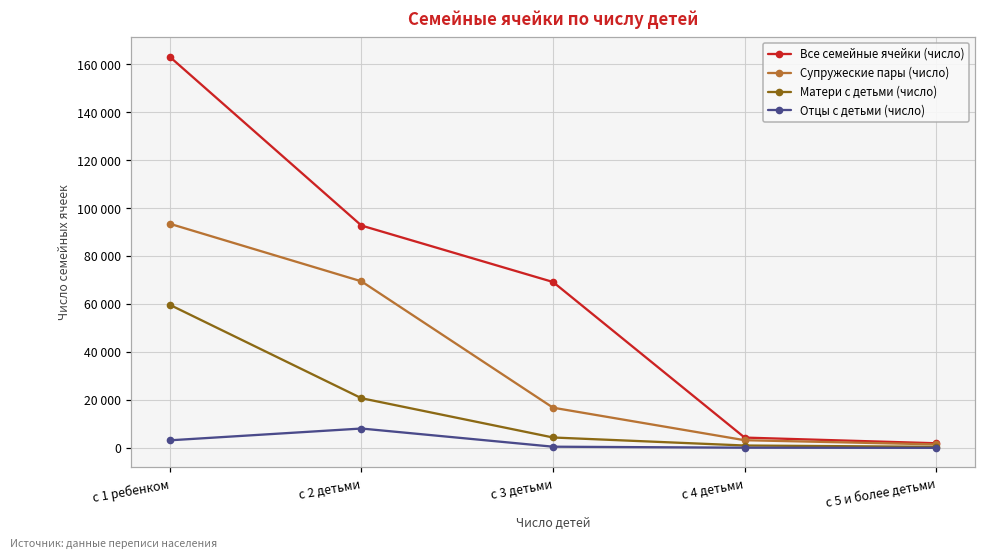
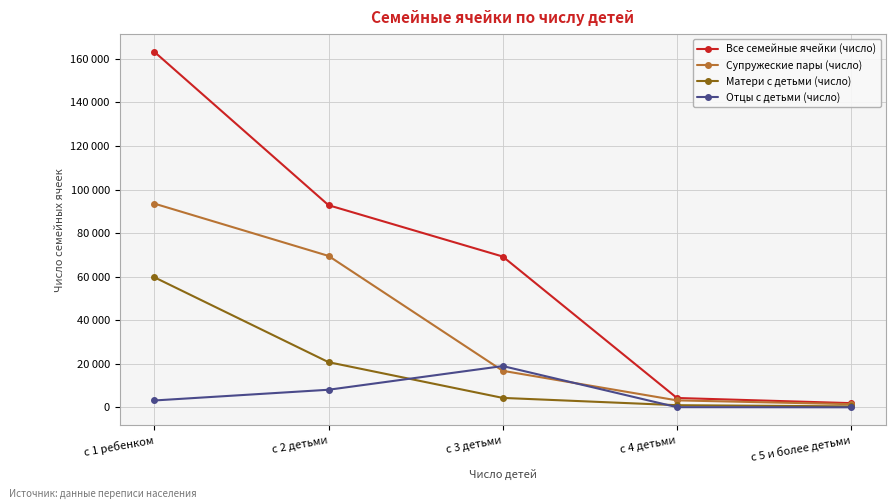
Отцы с детьми (число), с 3 детьми: 1000 -> 19000
